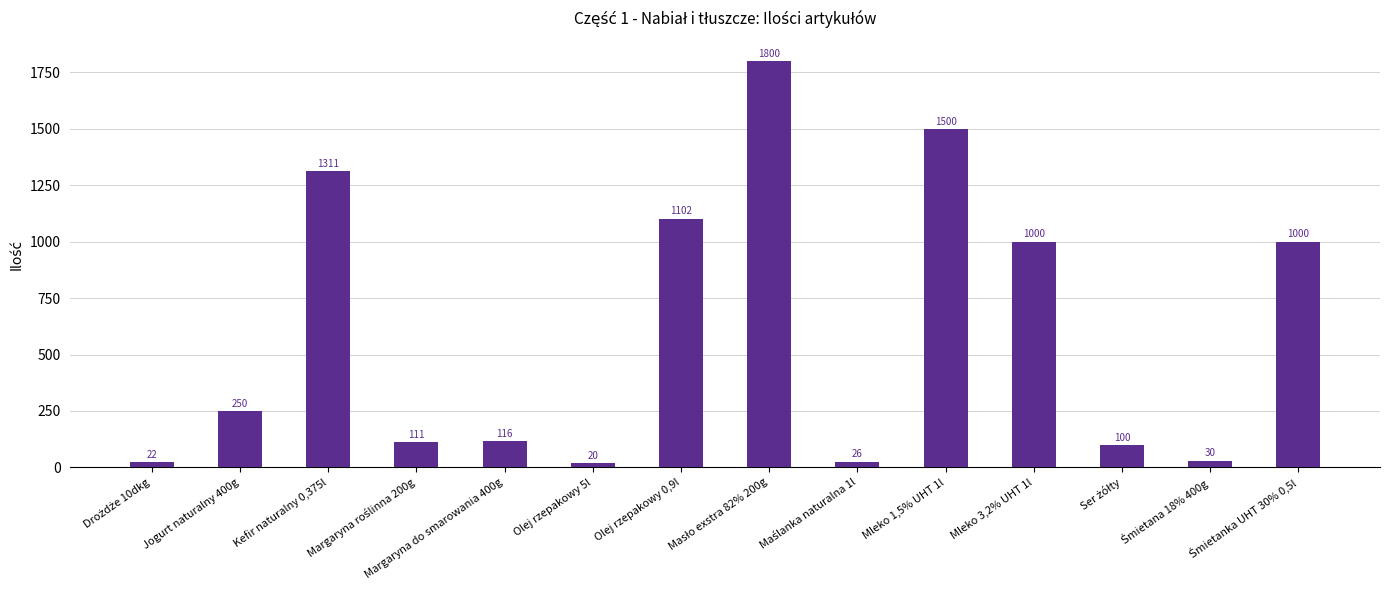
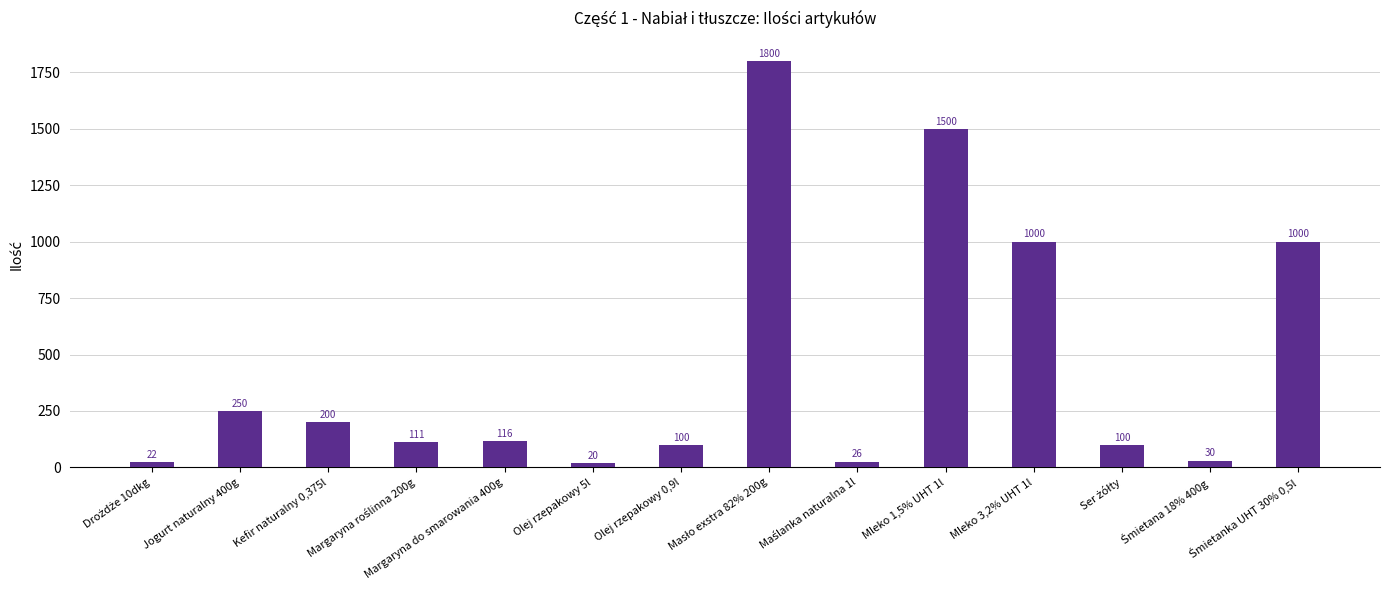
Kefir naturalny 0,375l: 1311 -> 200
Olej rzepakowy 0,9l: 1102 -> 100
